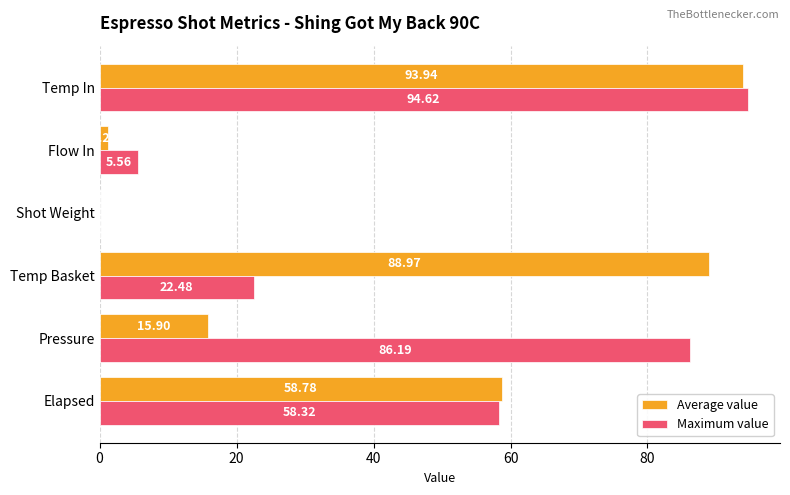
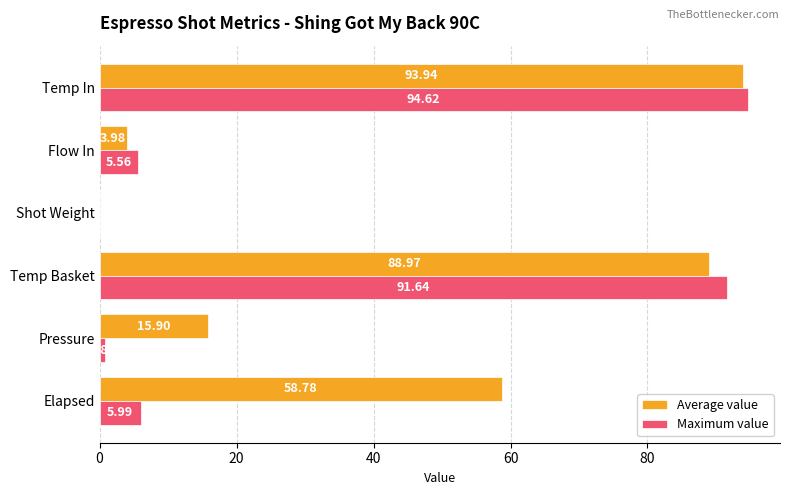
Average value, Flow In: 1 -> 4
Maximum value, Temp Basket: 22.48 -> 91.64
Maximum value, Pressure: 86 -> 1
Maximum value, Elapsed: 58.32 -> 5.99
